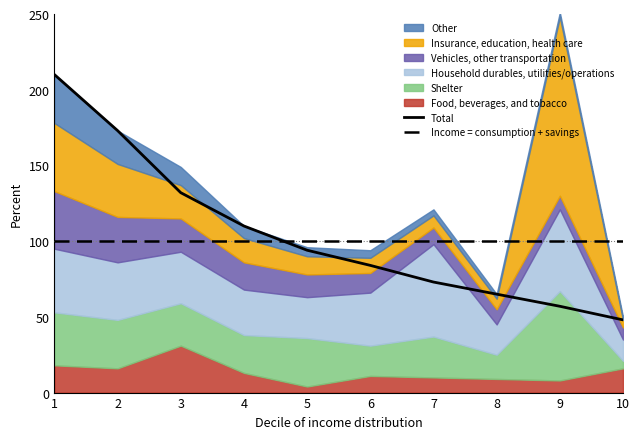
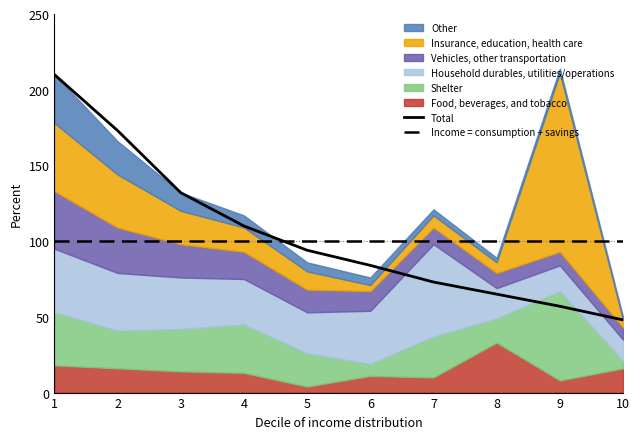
Shelter, 2: 32 -> 25
Food, beverages, and tobacco, 3: 31 -> 14
Shelter, 4: 25 -> 32
Shelter, 5: 32 -> 22
Shelter, 6: 20 -> 8
Insurance, education, health care, 6: 10 -> 4
Food, beverages, and tobacco, 8: 9 -> 33
Household durables, utilities/operations, 9: 54 -> 17
